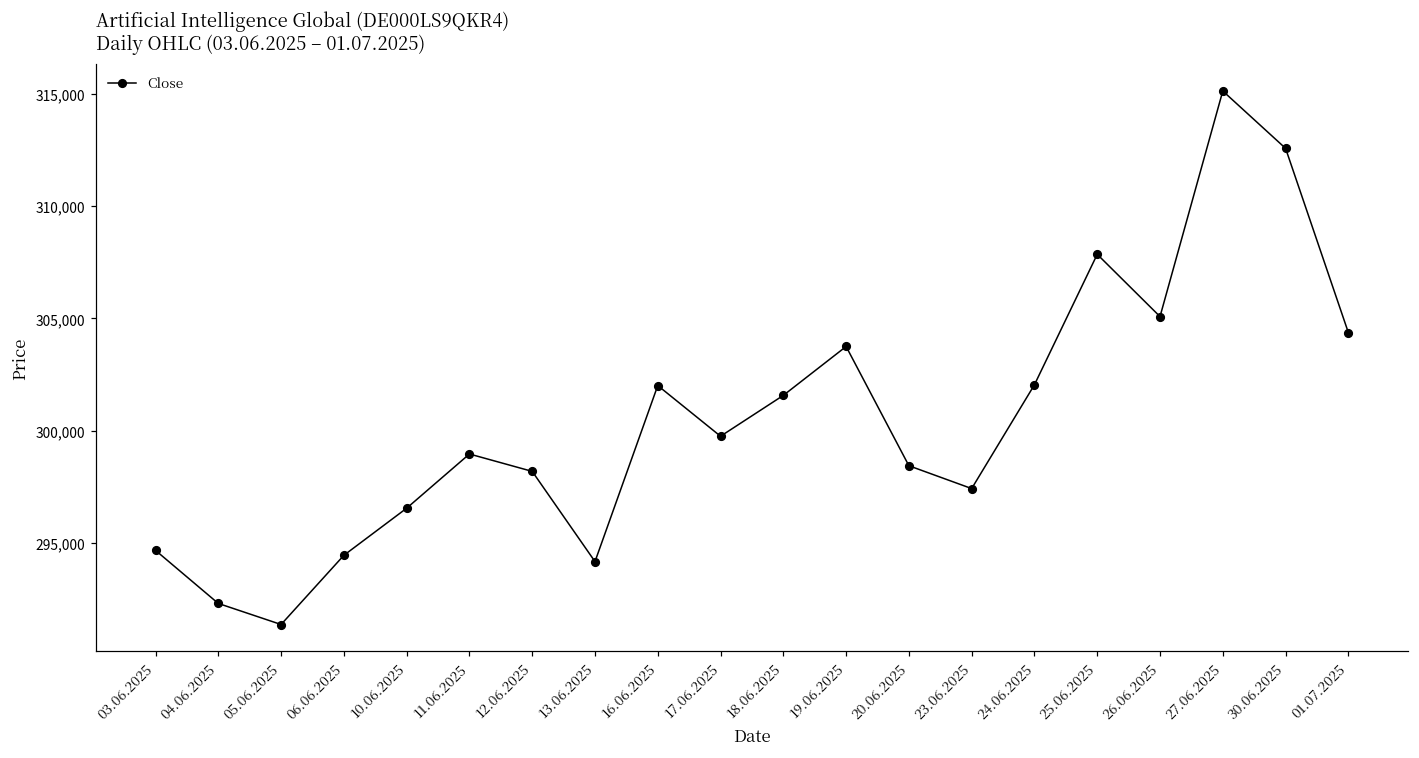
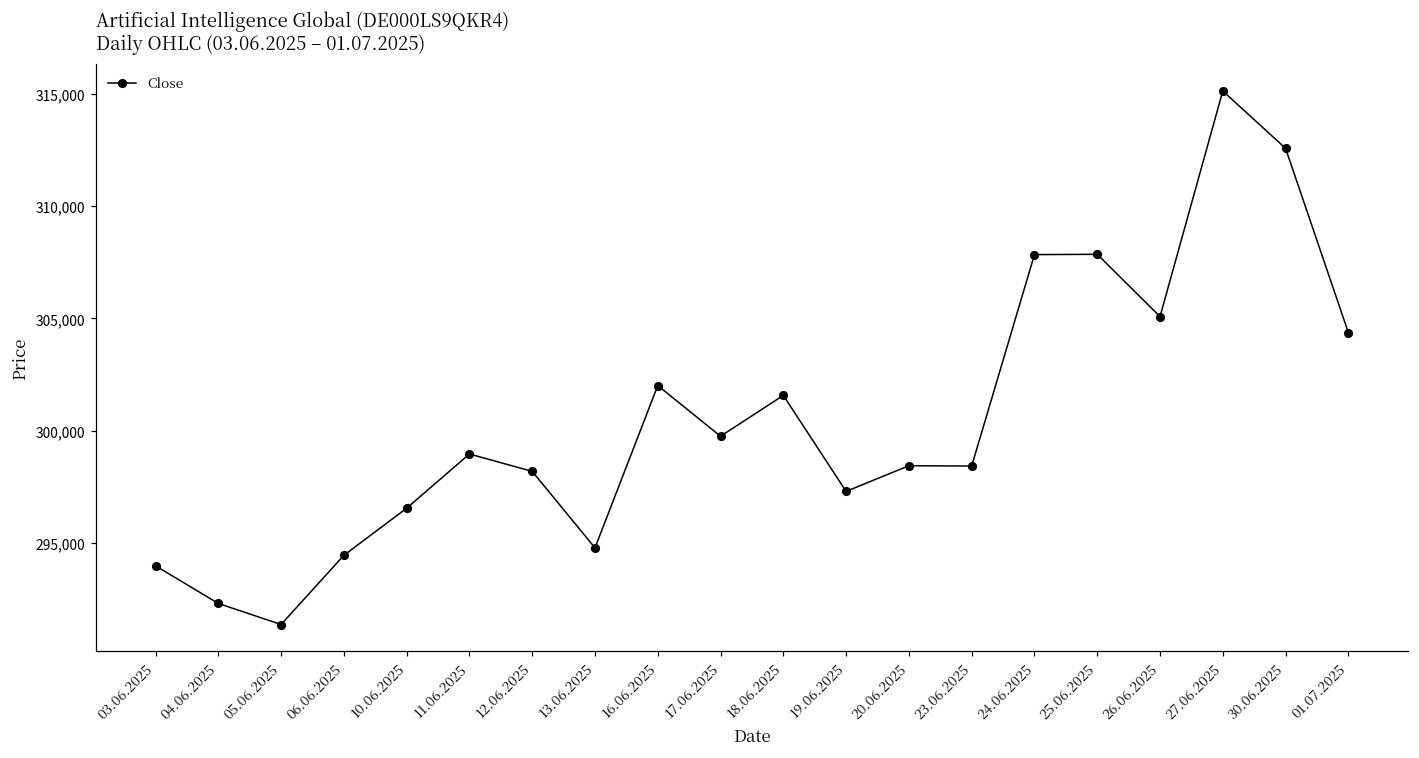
03.06.2025: 294,700 -> 294,000
13.06.2025: 294,200 -> 294,800
19.06.2025: 303,800 -> 297,300
23.06.2025: 297,400 -> 298,400
24.06.2025: 302,000 -> 307,800
